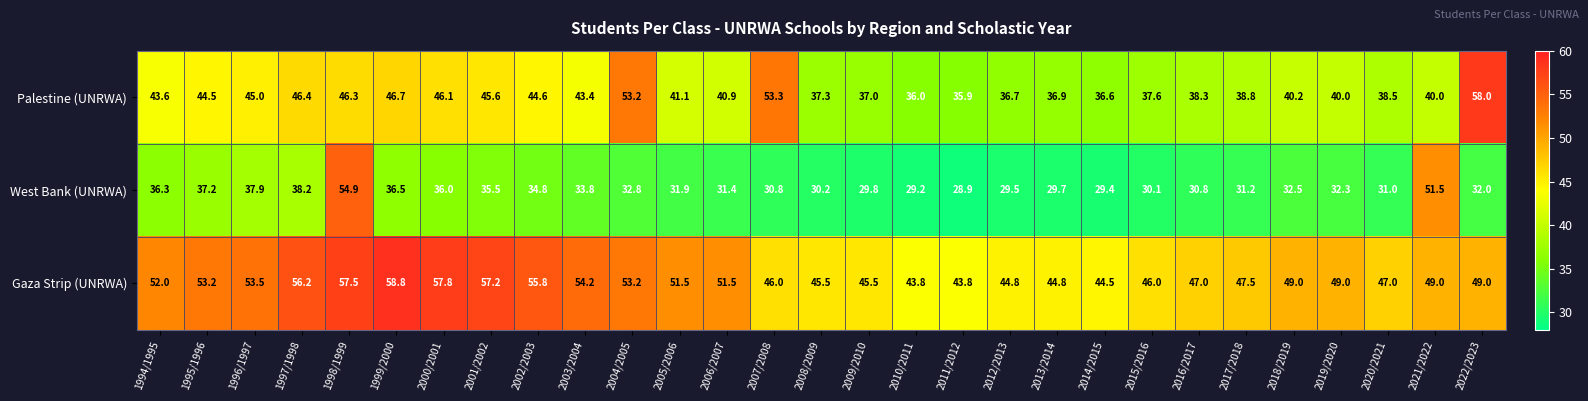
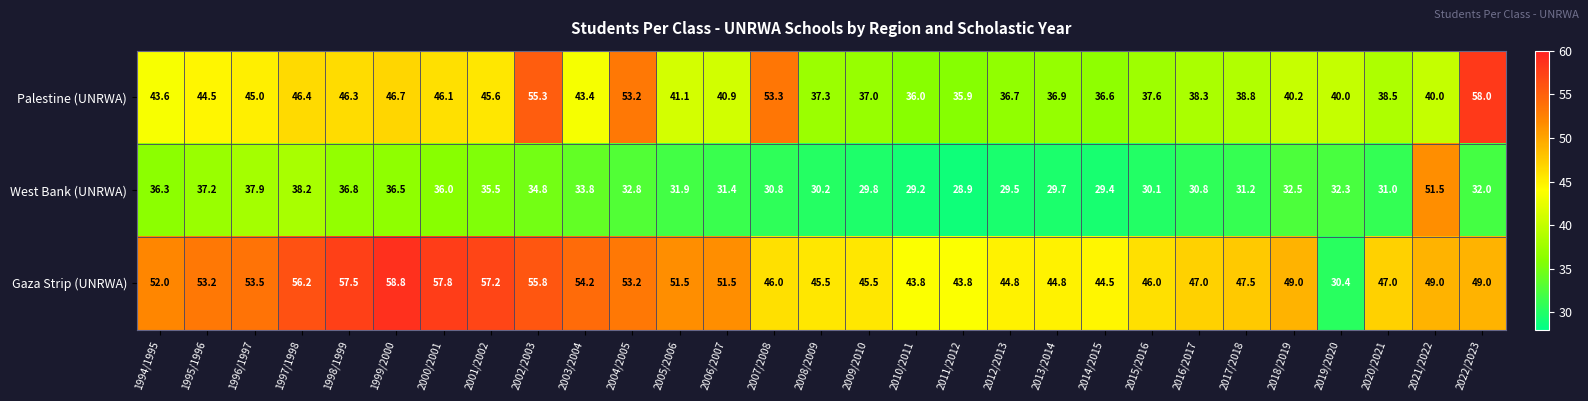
Palestine (UNRWA), 2002/2003: 44.6 -> 55.3
West Bank (UNRWA), 1998/1999: 54.9 -> 36.8
Gaza Strip (UNRWA), 2019/2020: 49.0 -> 30.4
